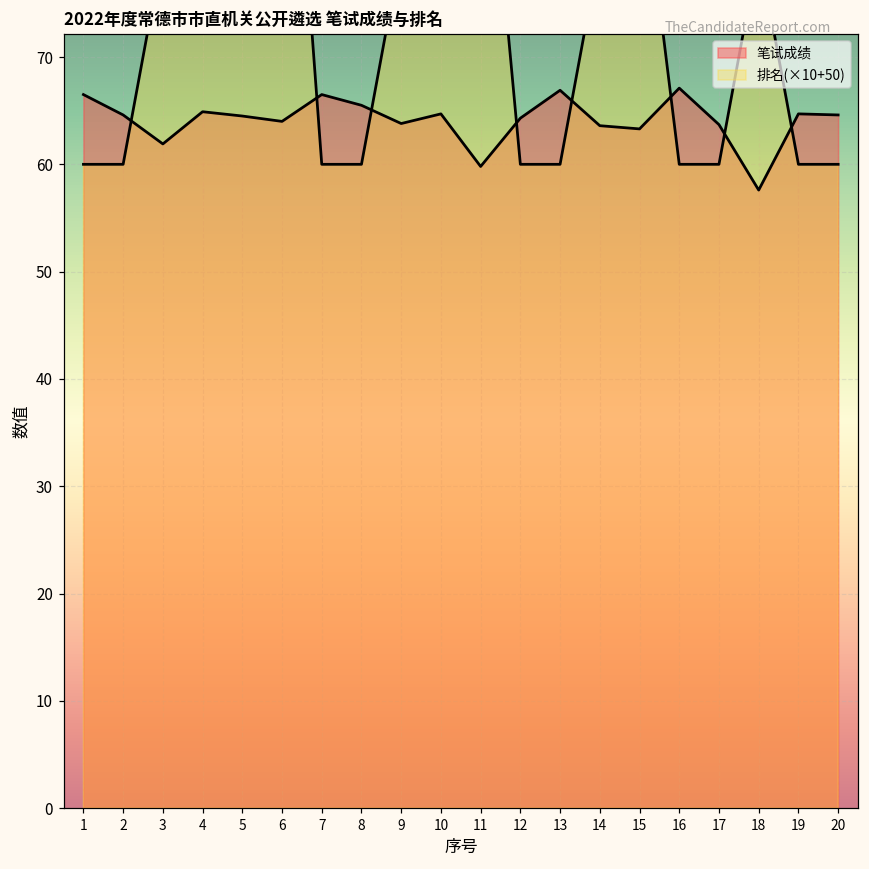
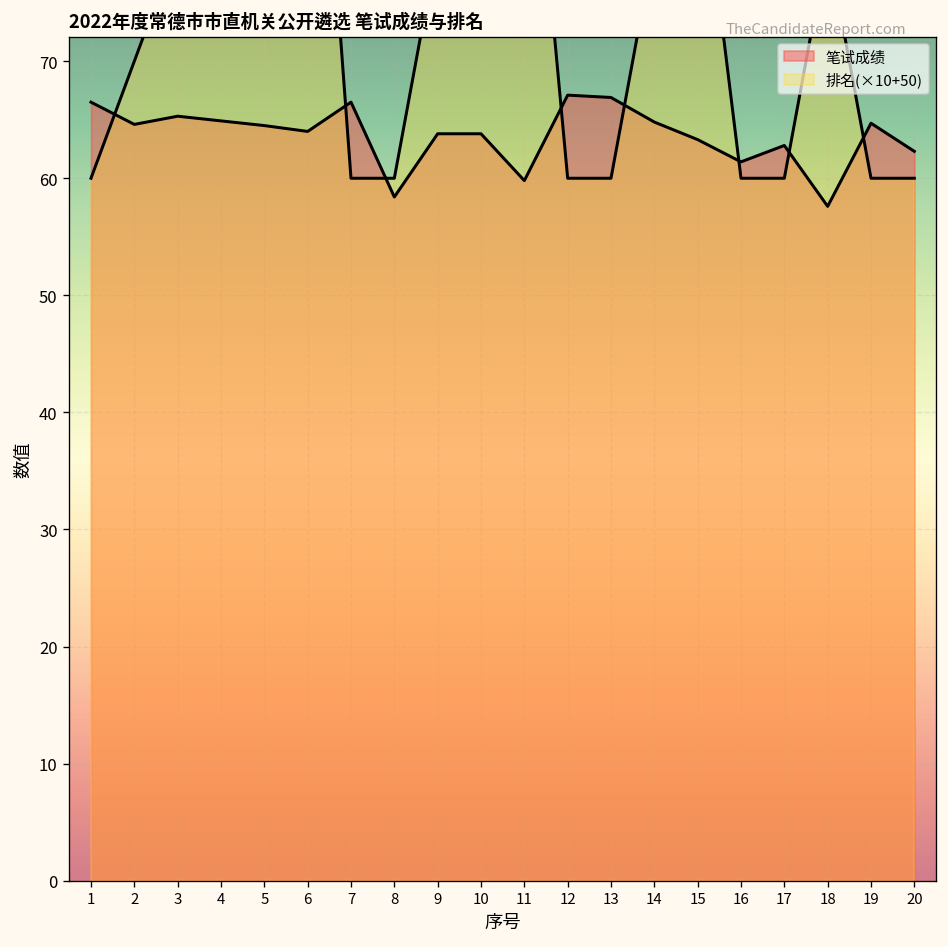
排名(×10+50), 2: 60 -> 70
笔试成绩, 3: 62 -> 65
笔试成绩, 8: 66 -> 58
笔试成绩, 10: 65 -> 64
笔试成绩, 12: 64 -> 67
笔试成绩, 14: 64 -> 65
笔试成绩, 16: 67 -> 61
笔试成绩, 17: 64 -> 63
笔试成绩, 20: 65 -> 62
